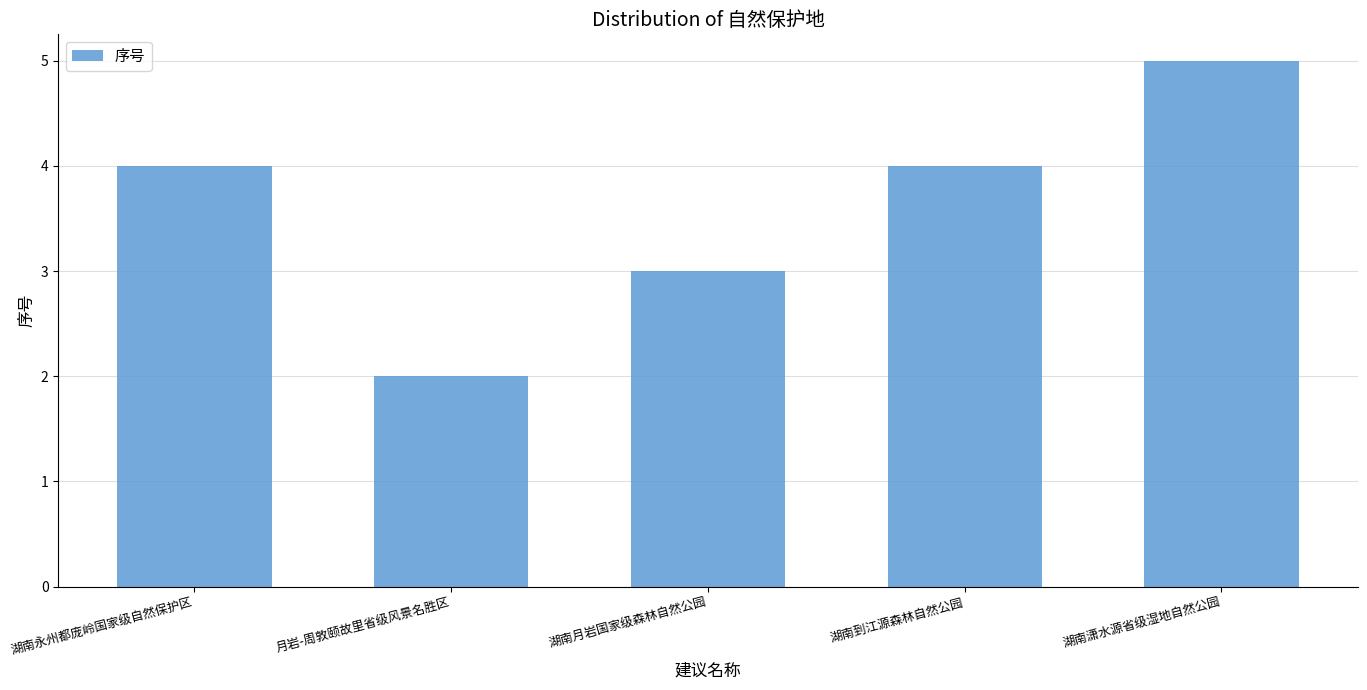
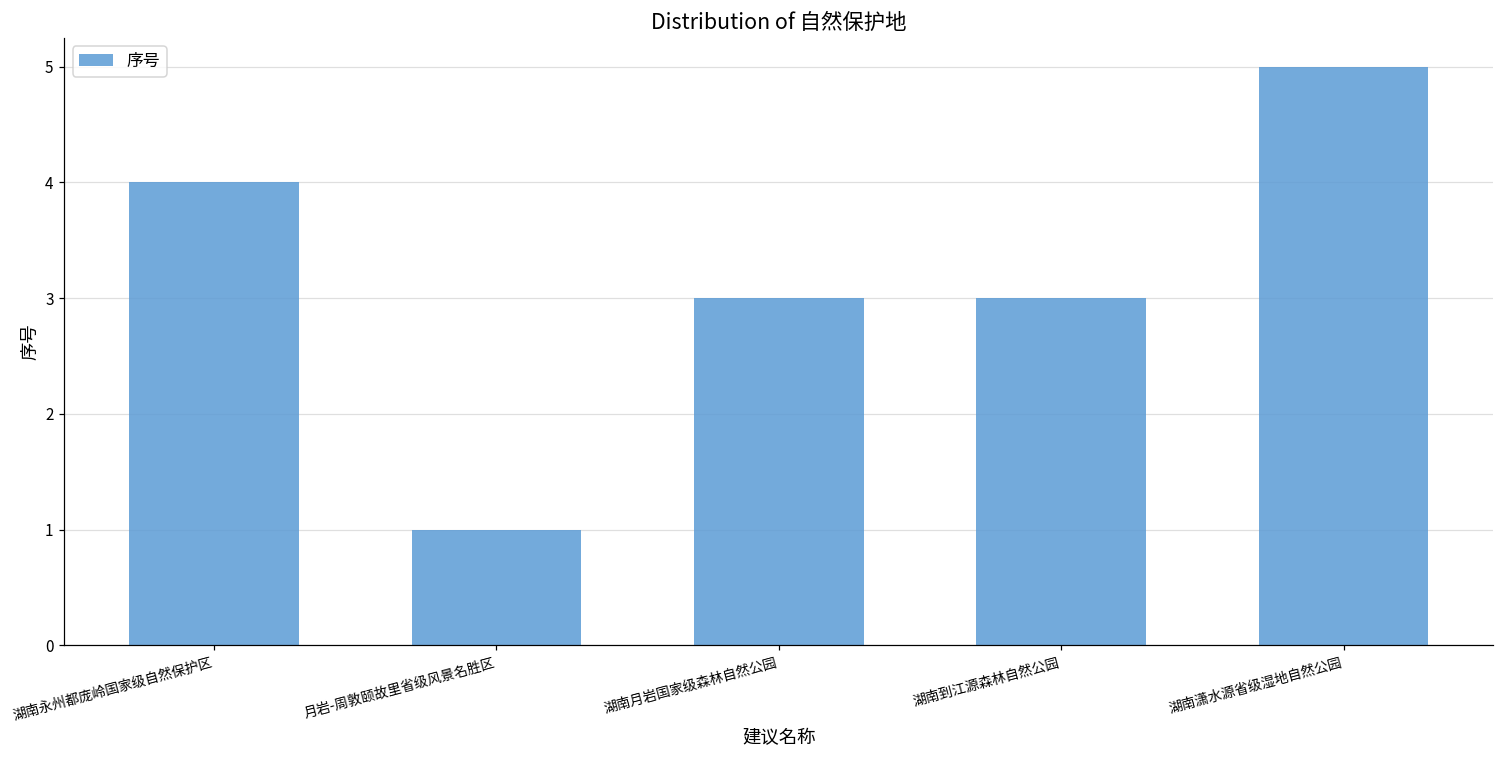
月岩-周敦颐故里省级风景名胜区: 2 -> 1
湖南到江源森林自然公园: 4 -> 3
